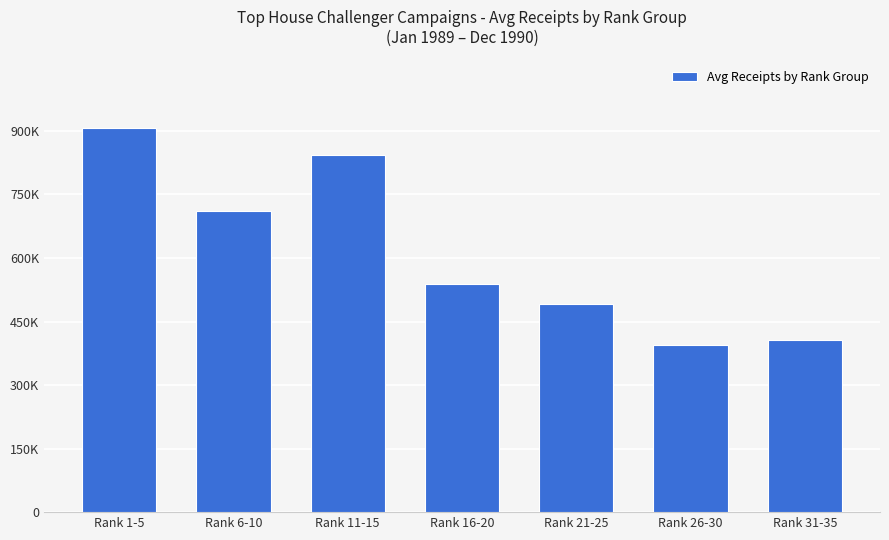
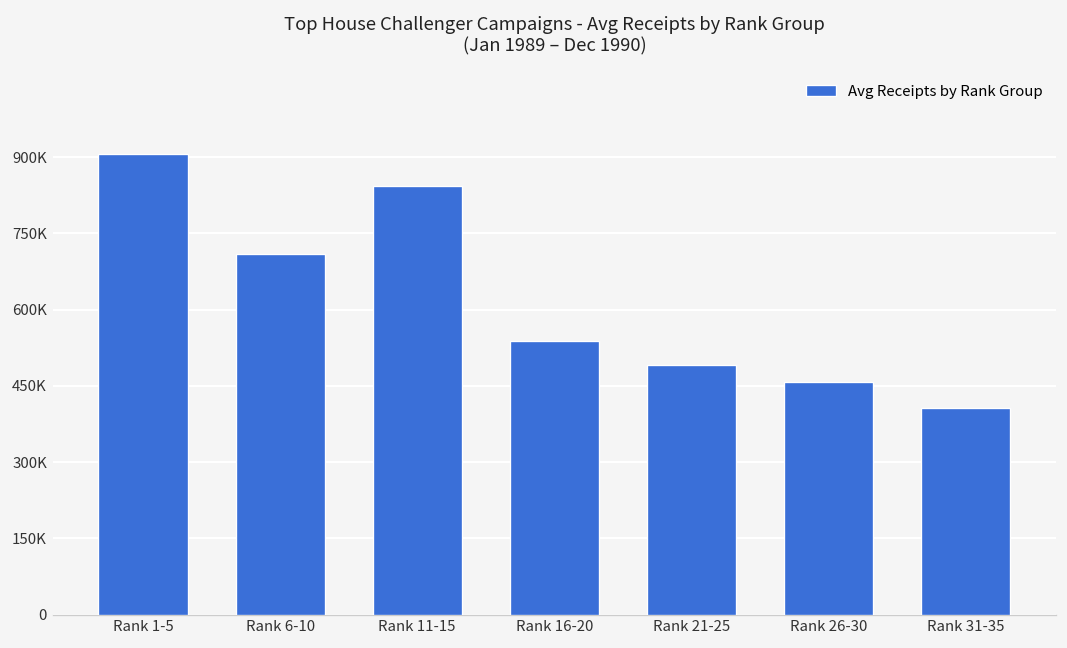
Rank 26-30: 390000 -> 460000
